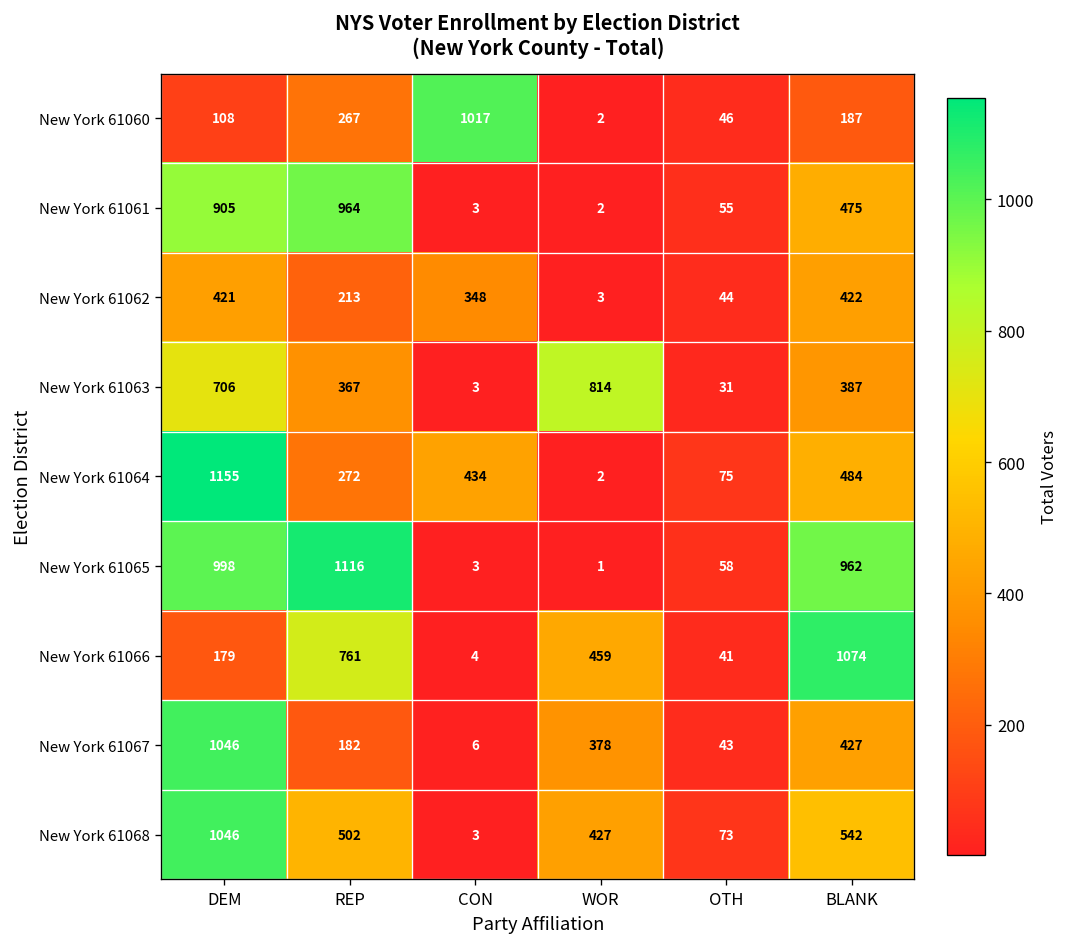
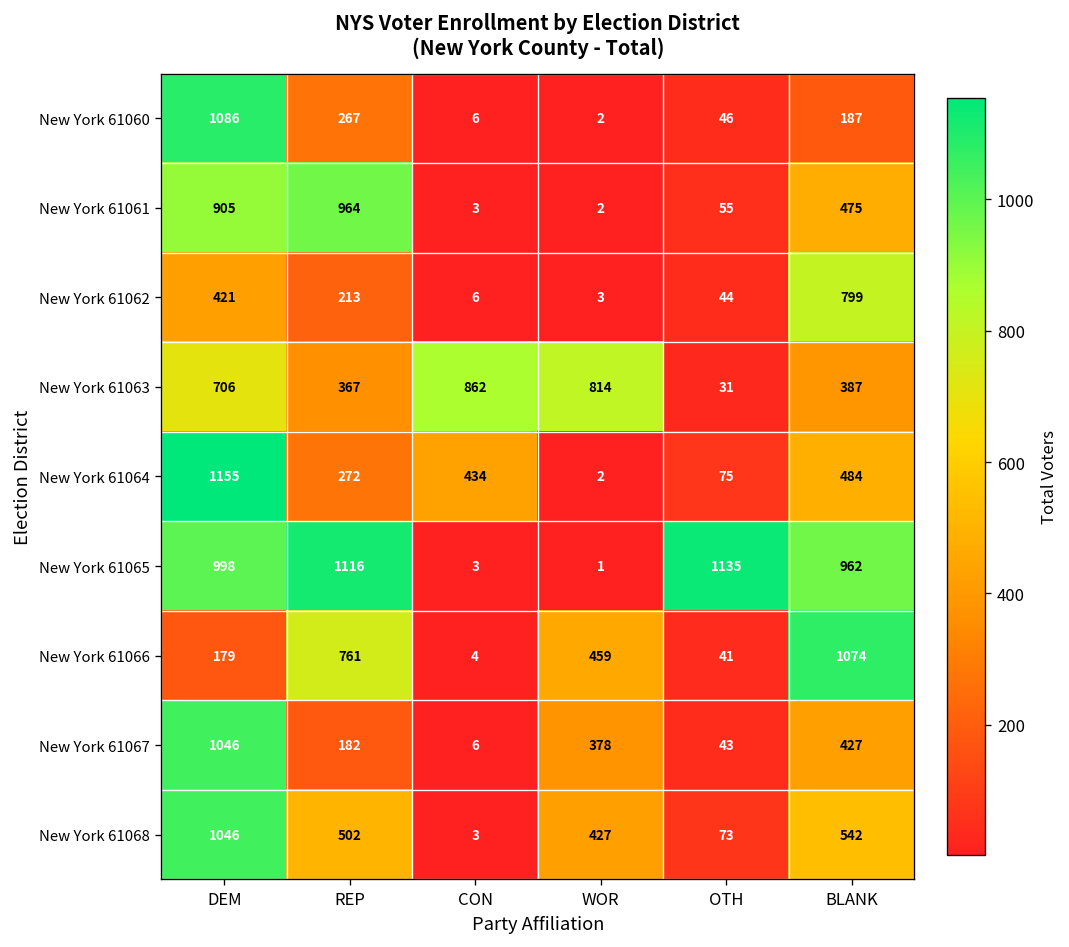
New York 61060, DEM: 108 -> 1086
New York 61060, CON: 1017 -> 6
New York 61062, CON: 348 -> 6
New York 61062, BLANK: 422 -> 799
New York 61063, CON: 3 -> 862
New York 61065, OTH: 58 -> 1135
